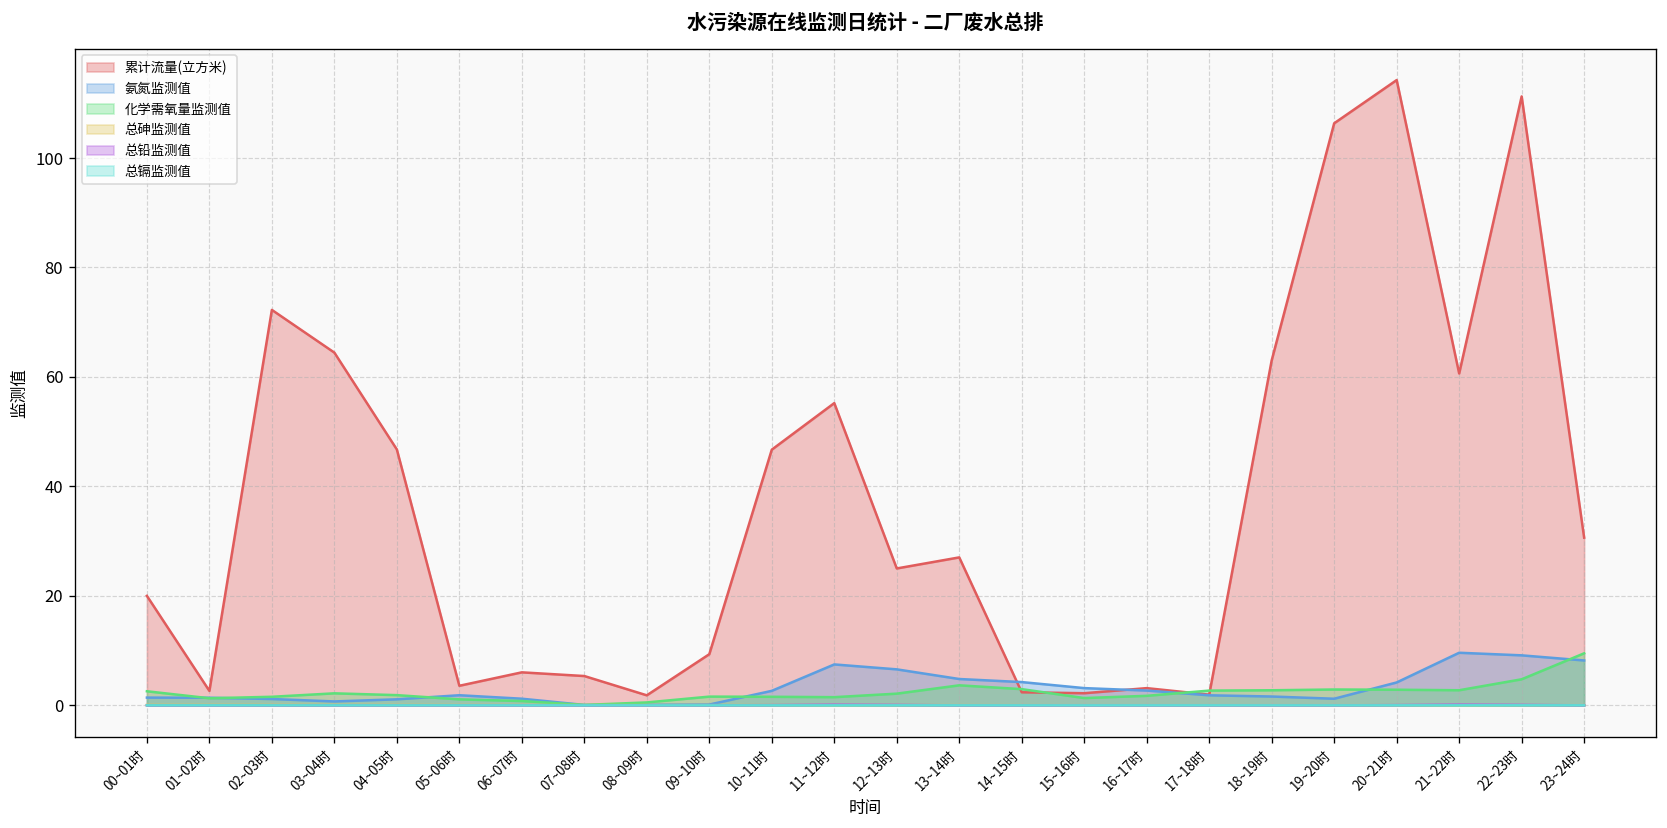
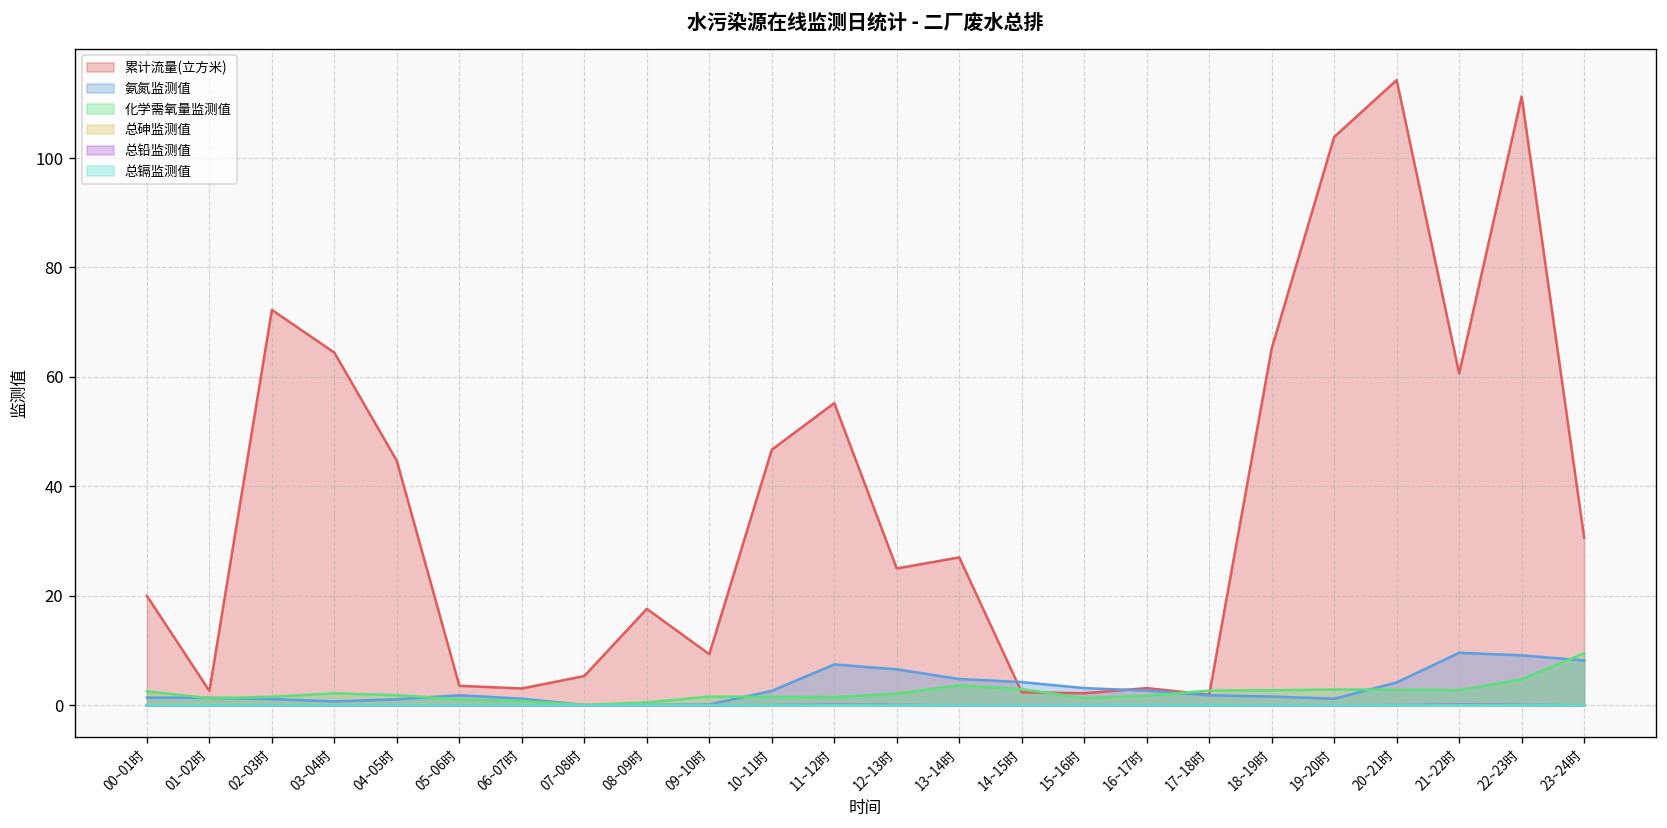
累计流量(立方米), 04~05时: 47 -> 45
累计流量(立方米), 06~07时: 6 -> 3
累计流量(立方米), 08~09时: 2 -> 18
累计流量(立方米), 18~19时: 63 -> 65
累计流量(立方米), 19~20时: 106 -> 104
